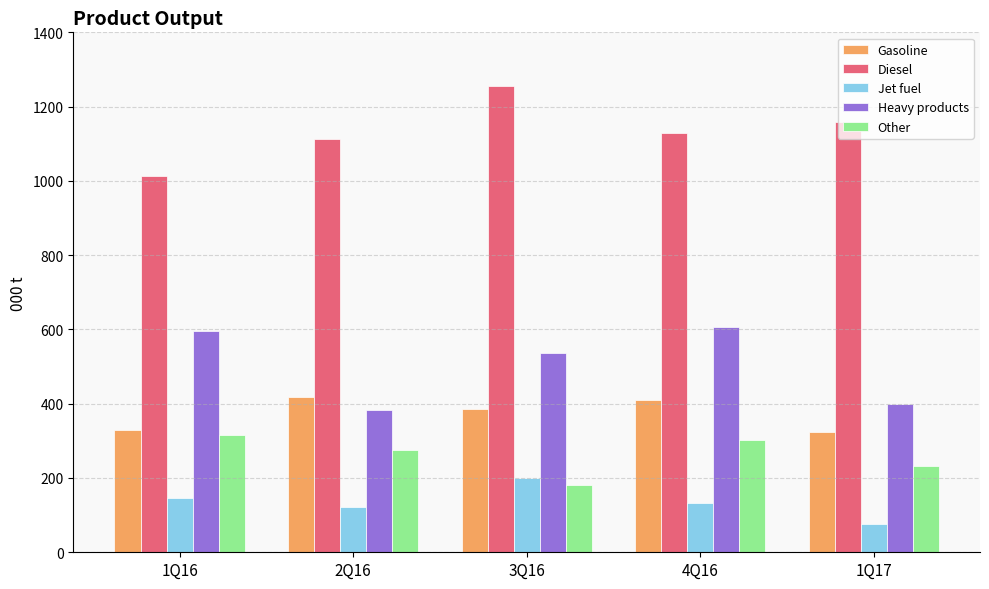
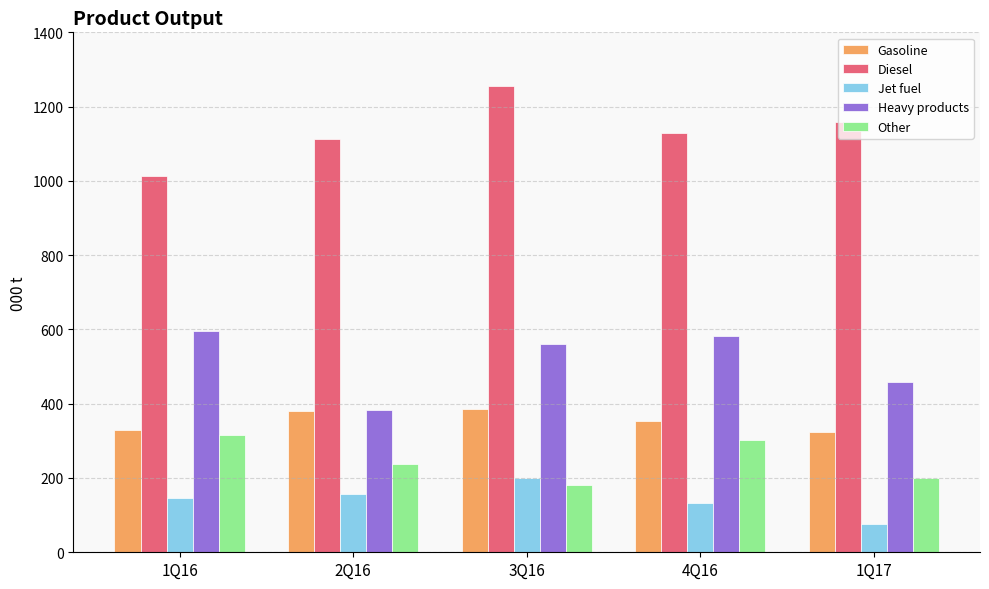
Gasoline, 2Q16: 420 -> 380
Jet fuel, 2Q16: 120 -> 160
Other, 2Q16: 280 -> 240
Heavy products, 3Q16: 540 -> 560
Gasoline, 4Q16: 410 -> 350
Heavy products, 4Q16: 610 -> 580
Heavy products, 1Q17: 400 -> 460
Other, 1Q17: 230 -> 200
